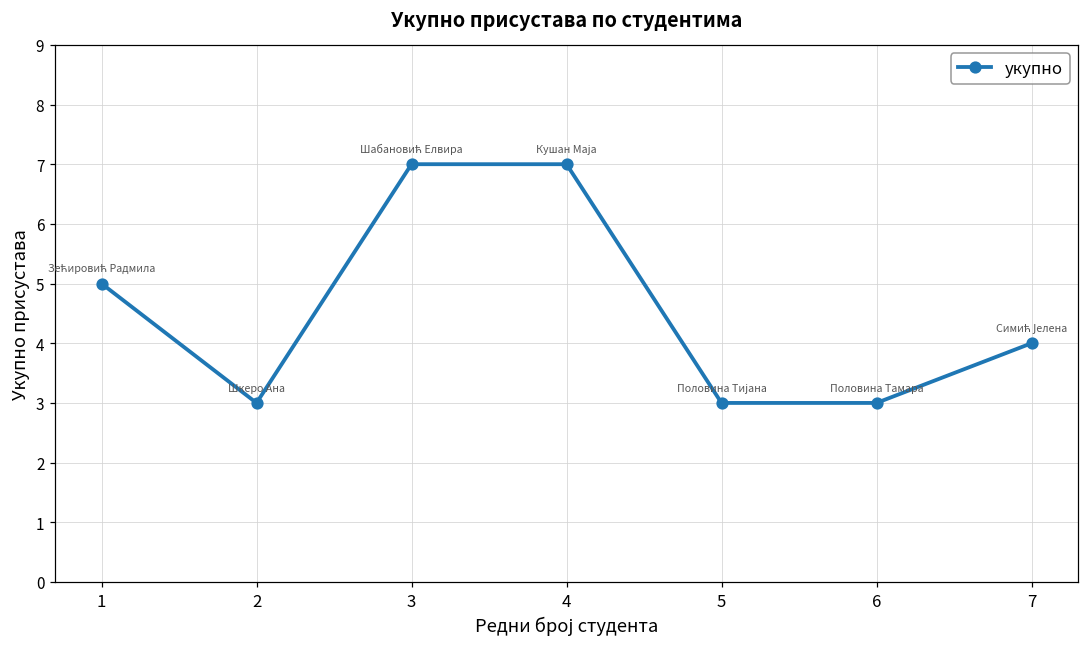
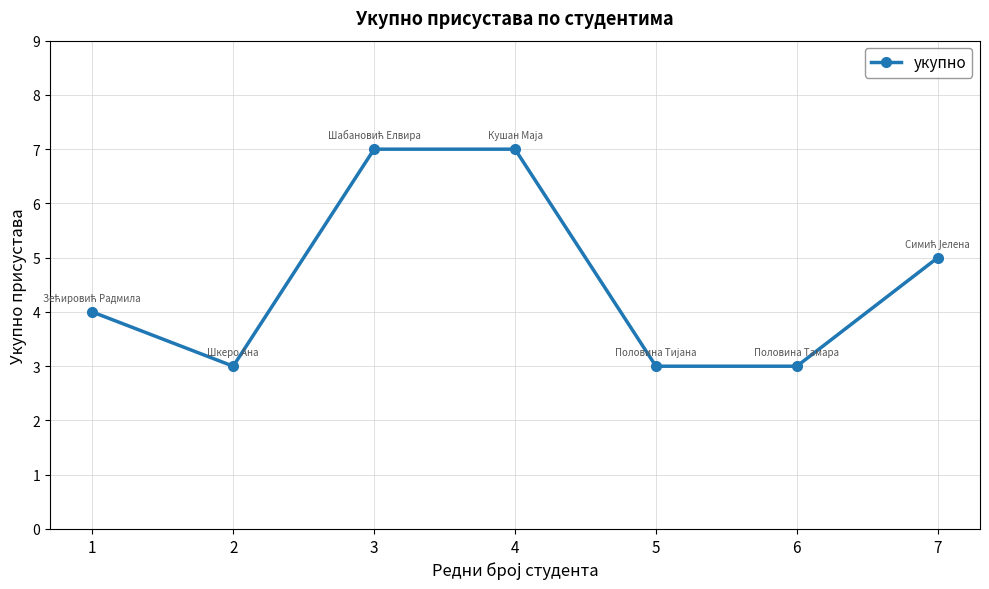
1: 5 -> 4
7: 4 -> 5
